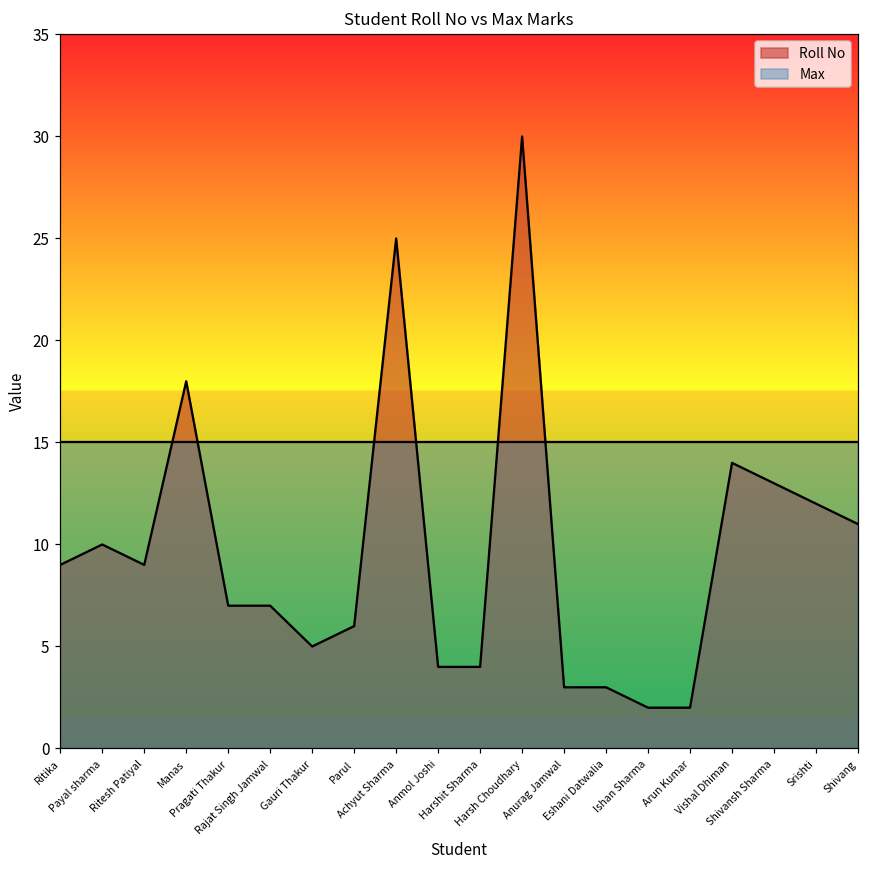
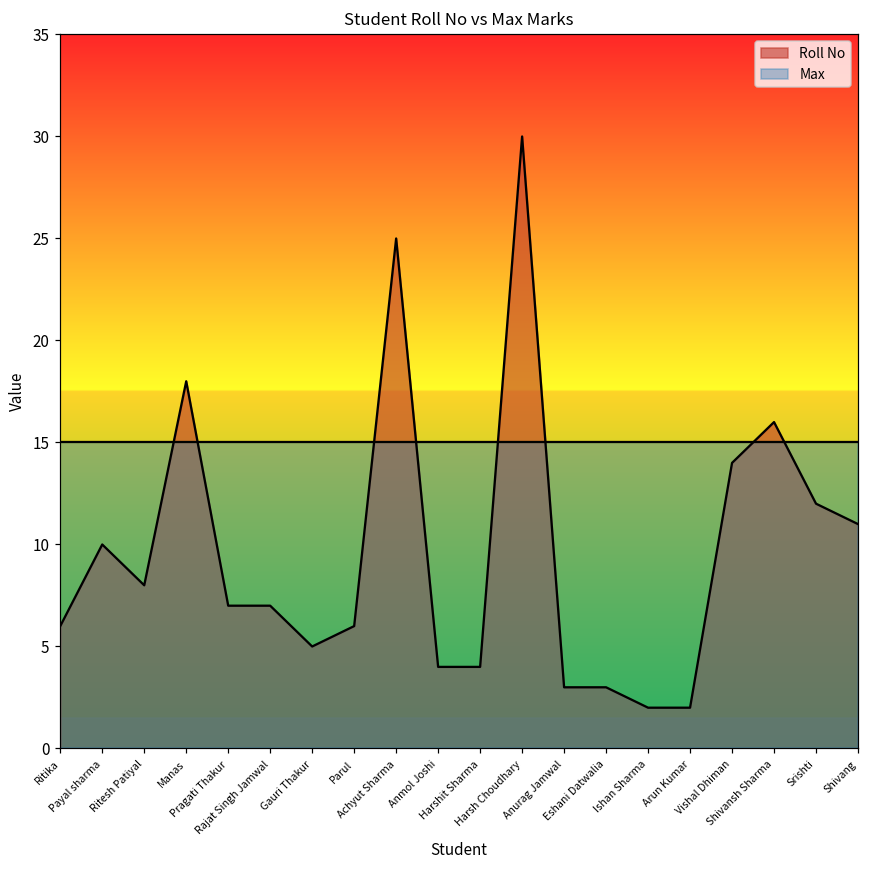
Roll No, Ritika: 9 -> 6
Roll No, Ritesh Patiyal: 9 -> 8
Roll No, Shivansh Sharma: 13 -> 16
